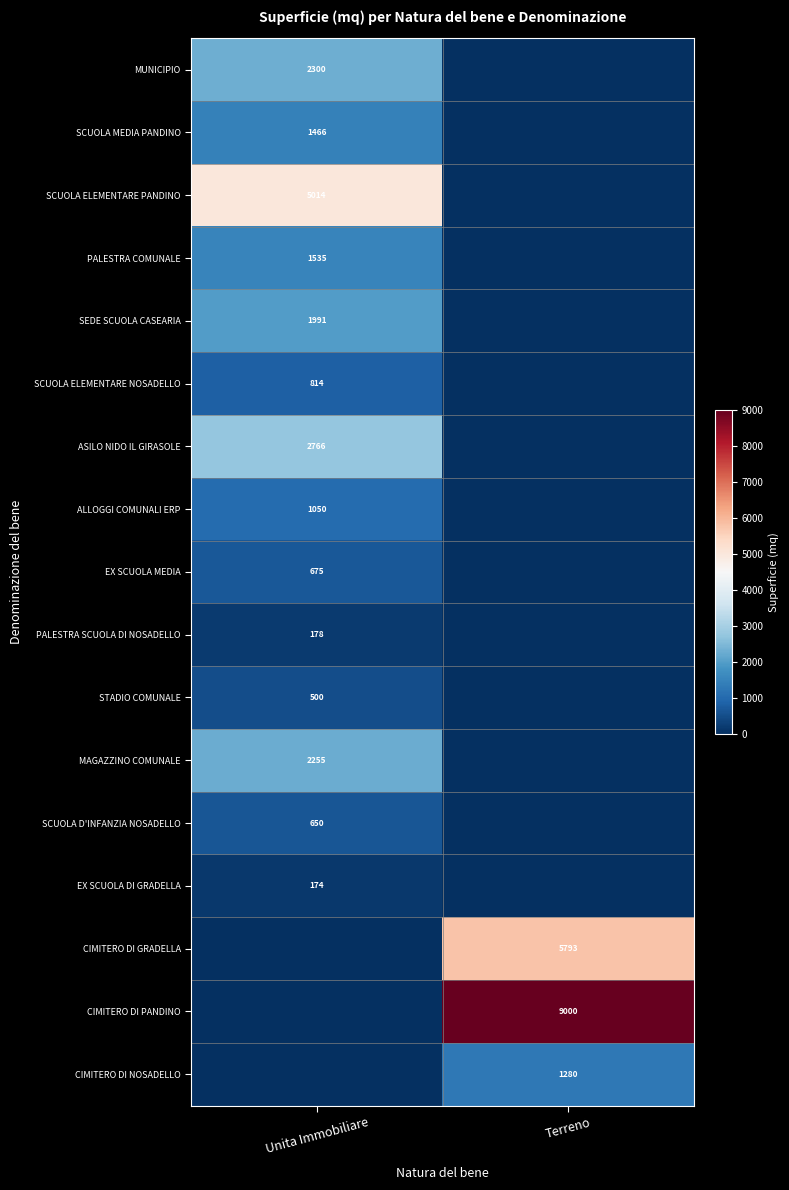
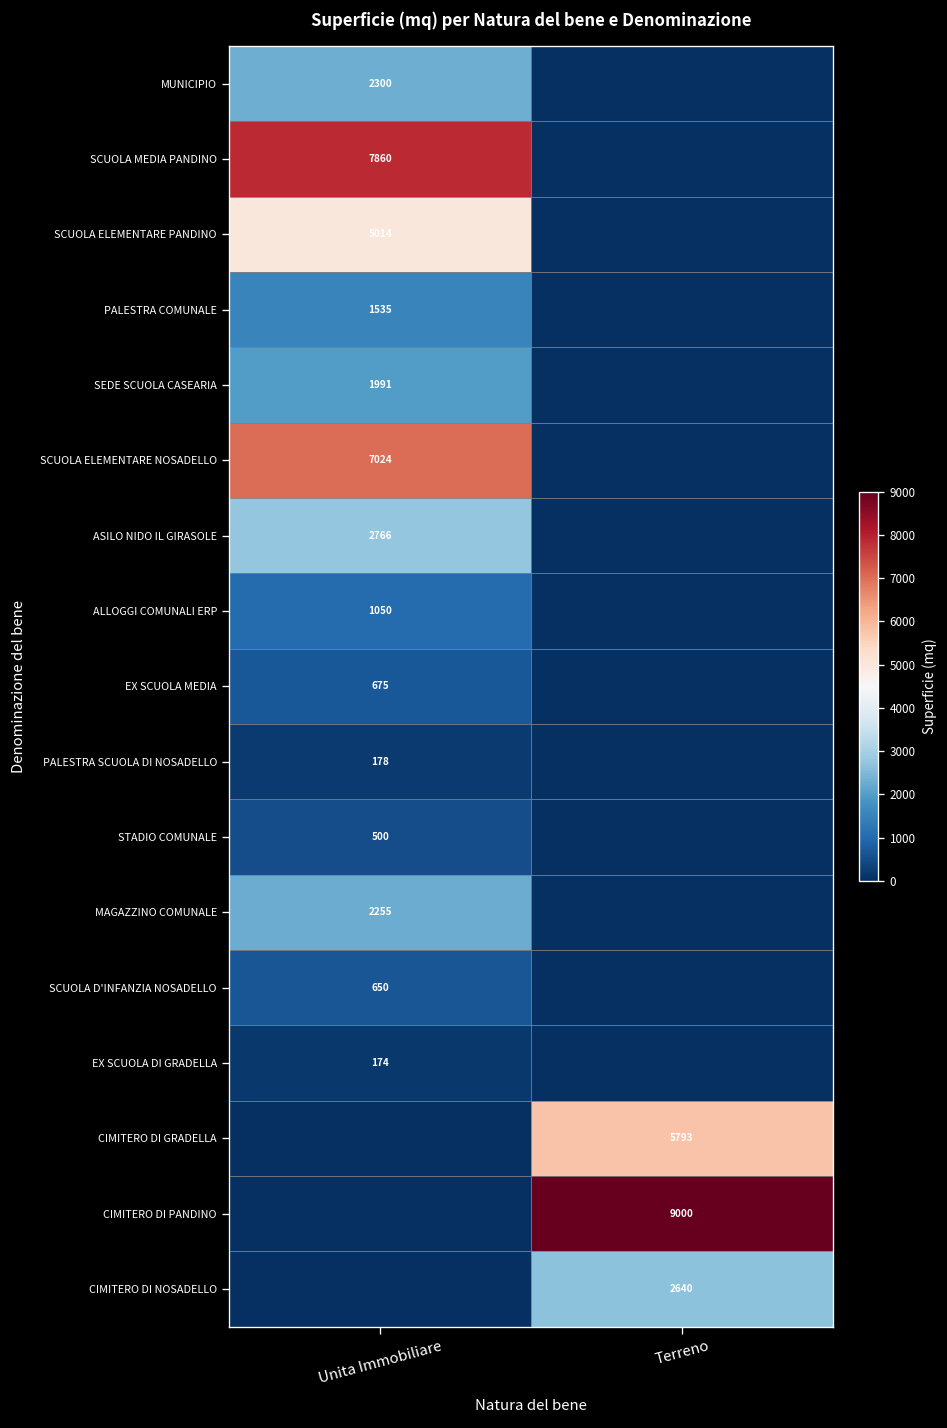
SCUOLA MEDIA PANDINO, Unita Immobiliare: 1466 -> 7860
SCUOLA ELEMENTARE NOSADELLO, Unita Immobiliare: 814 -> 7024
CIMITERO DI NOSADELLO, Terreno: 1280 -> 2640
